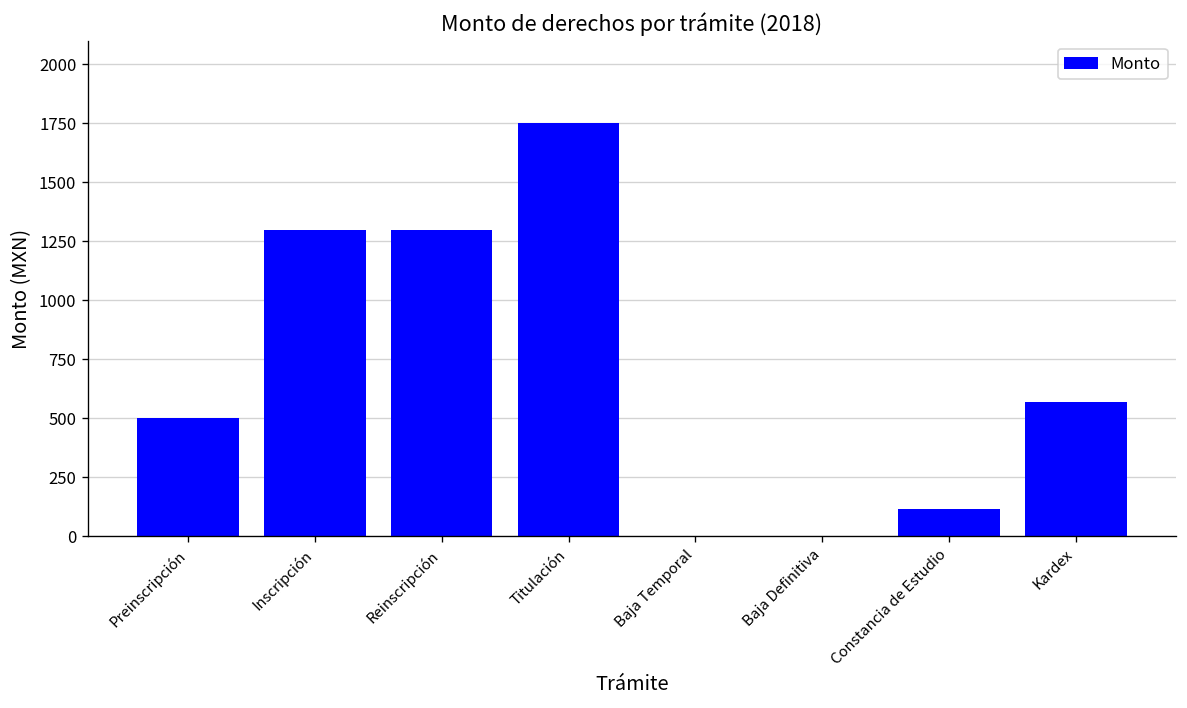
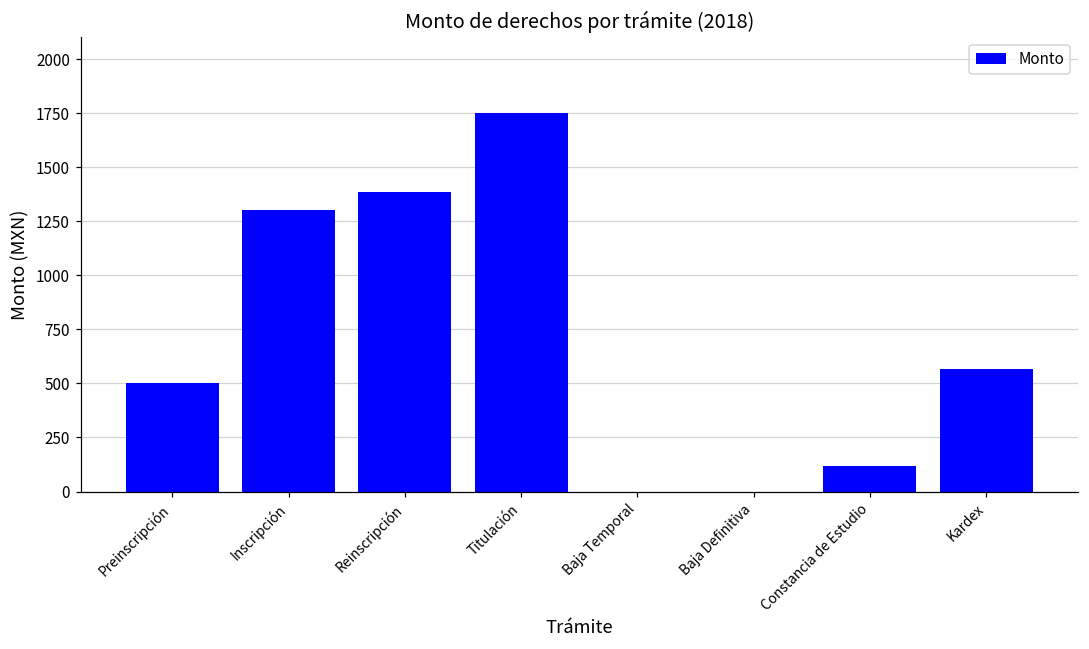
Reinscripción: 1300 -> 1390
